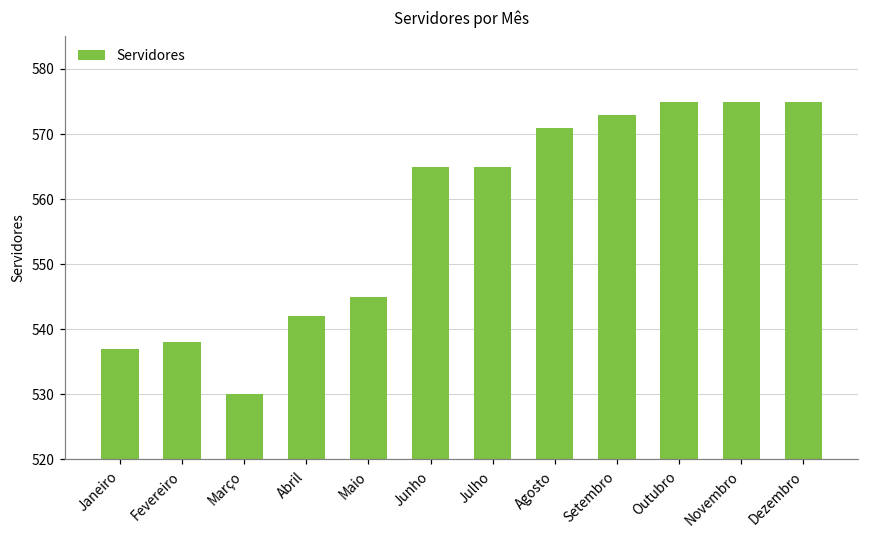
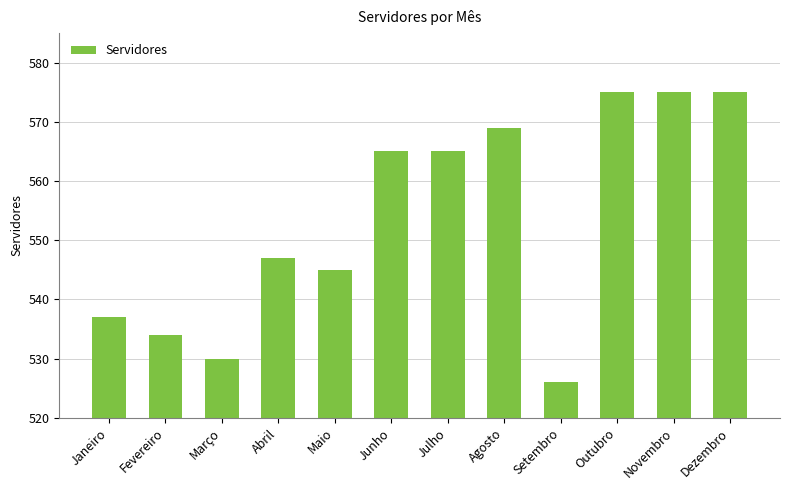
Fevereiro: 538 -> 534
Abril: 542 -> 547
Agosto: 571 -> 569
Setembro: 573 -> 526
